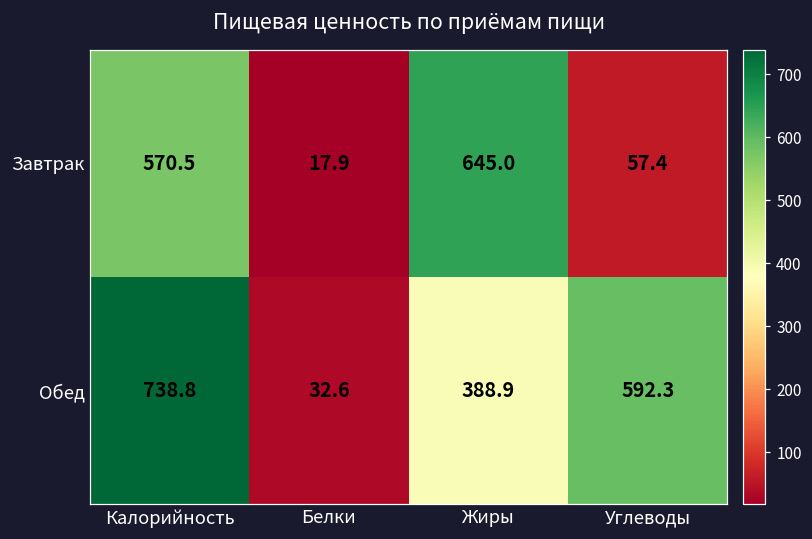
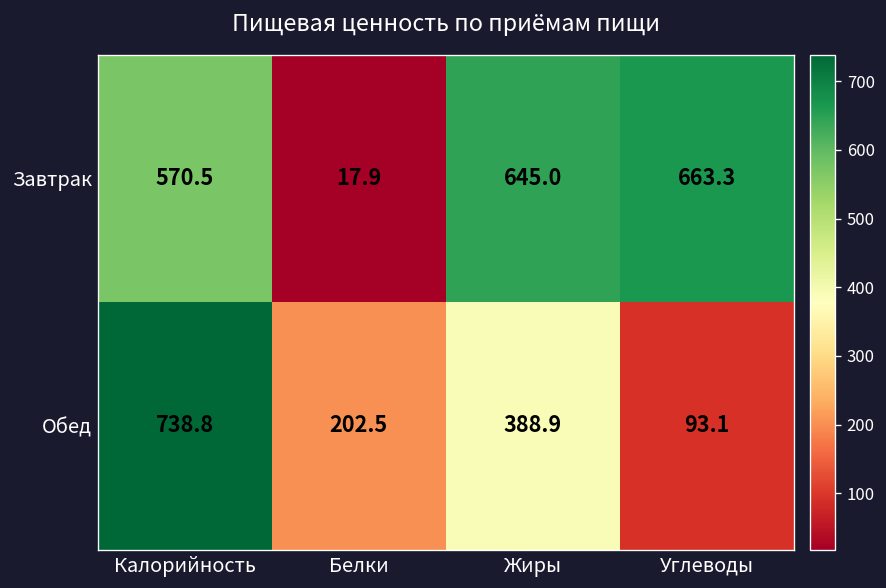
Завтрак, Углеводы: 57.4 -> 663.3
Обед, Белки: 32.6 -> 202.5
Обед, Углеводы: 592.3 -> 93.1
